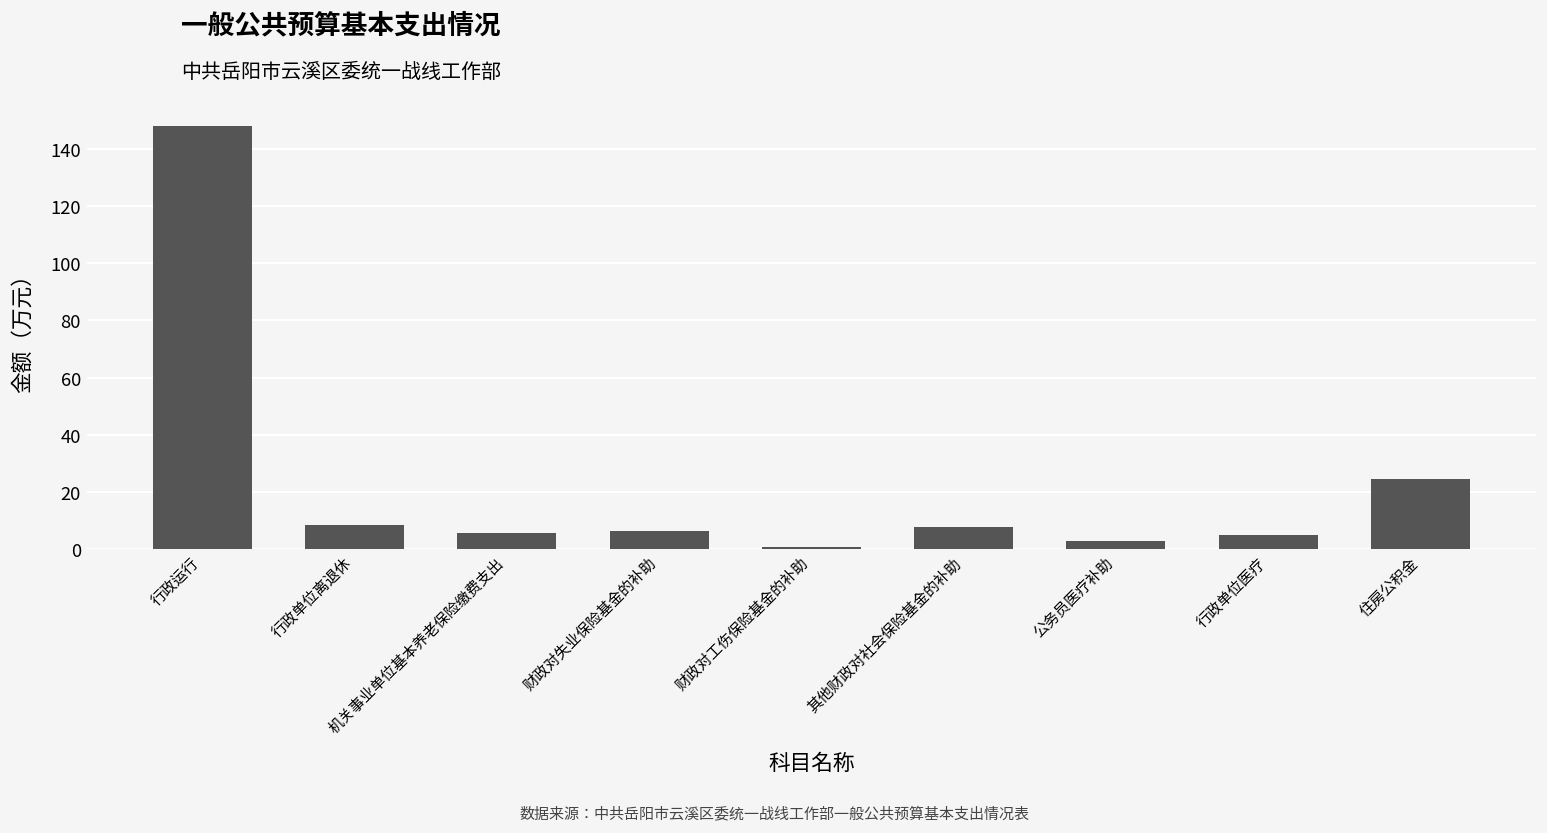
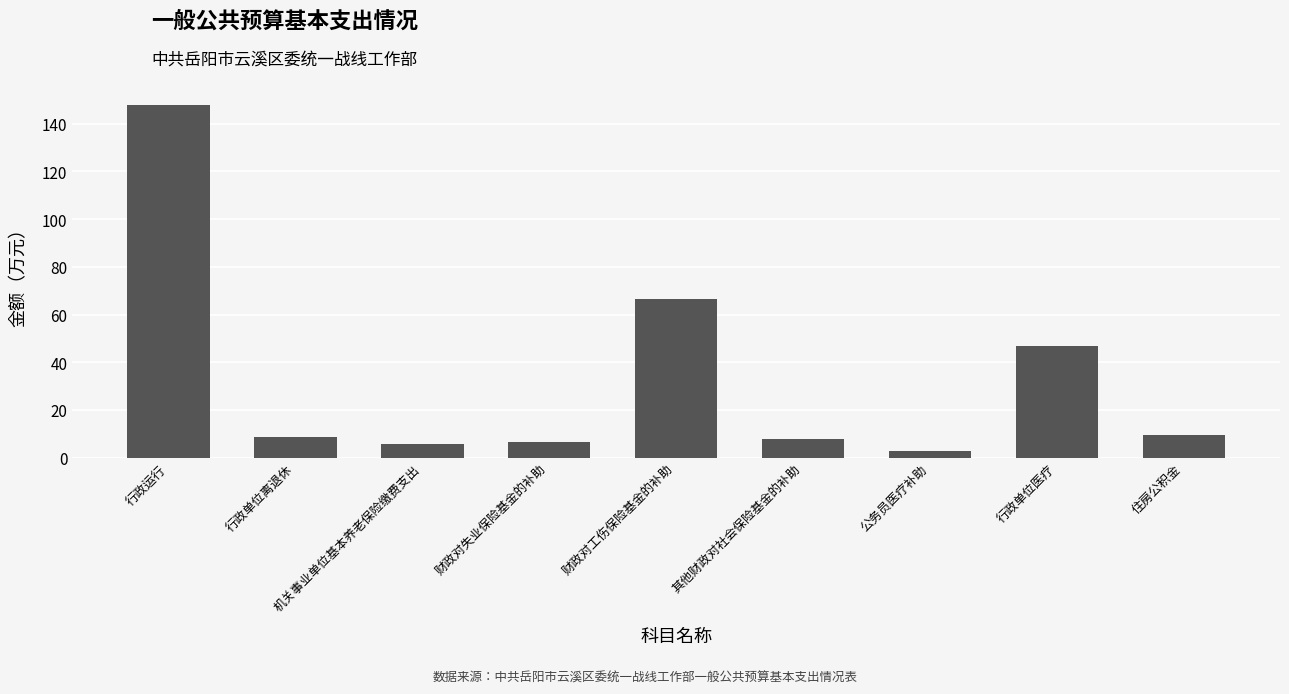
财政对工伤保险基金的补助: 1 -> 66
行政单位医疗: 5 -> 47
住房公积金: 25 -> 9
